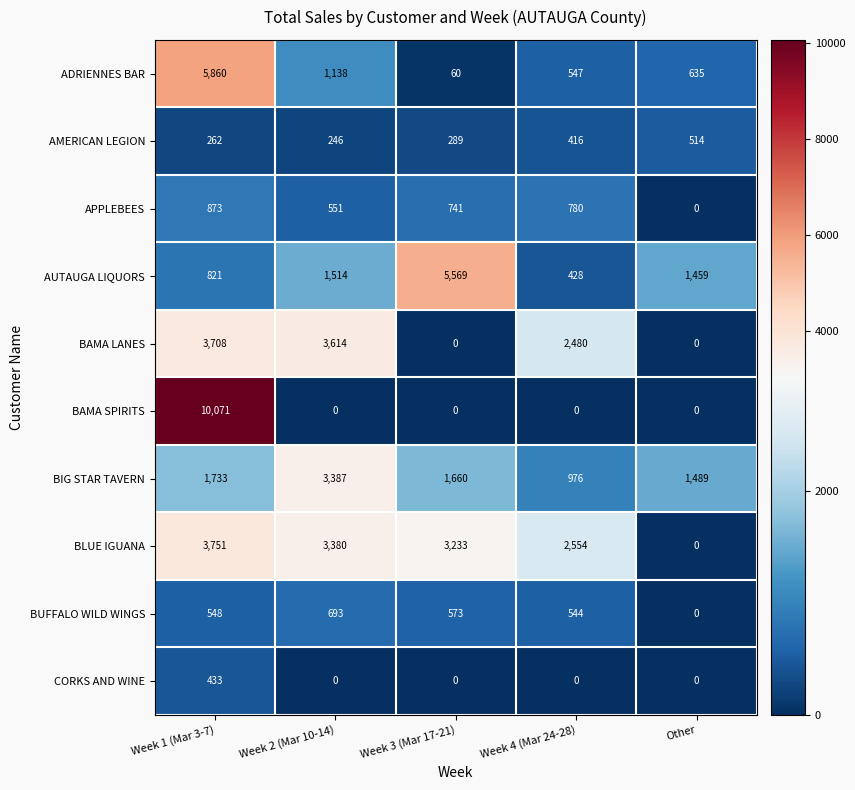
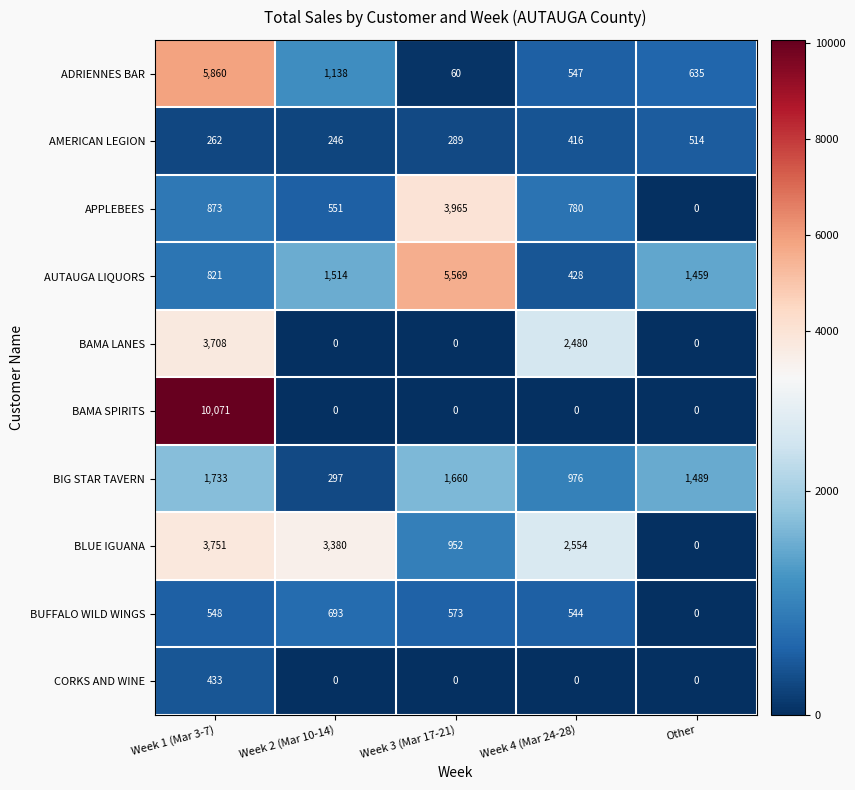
APPLEBEES, Week 3 (Mar 17-21): 741 -> 3,965
BAMA LANES, Week 2 (Mar 10-14): 3,614 -> 0
BIG STAR TAVERN, Week 2 (Mar 10-14): 3,387 -> 297
BLUE IGUANA, Week 3 (Mar 17-21): 3,233 -> 952
